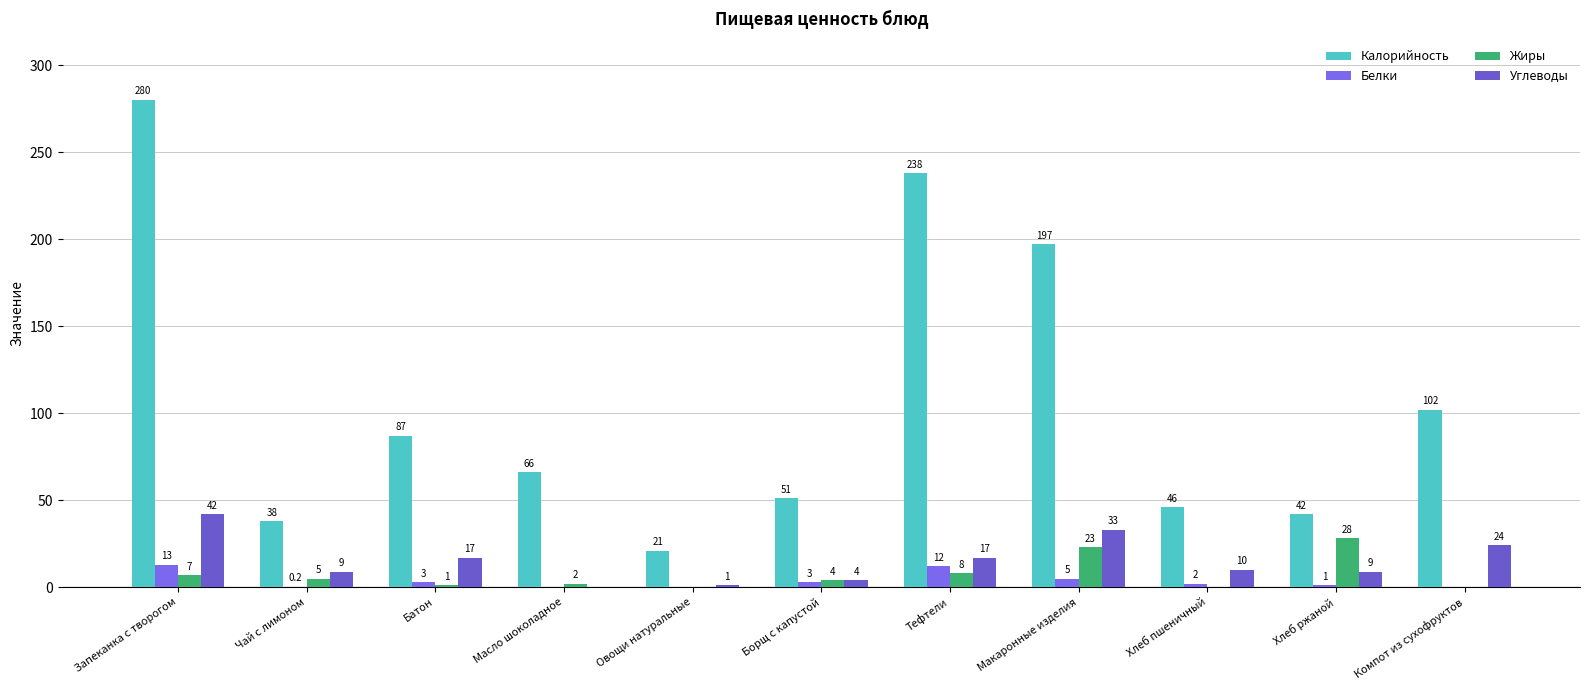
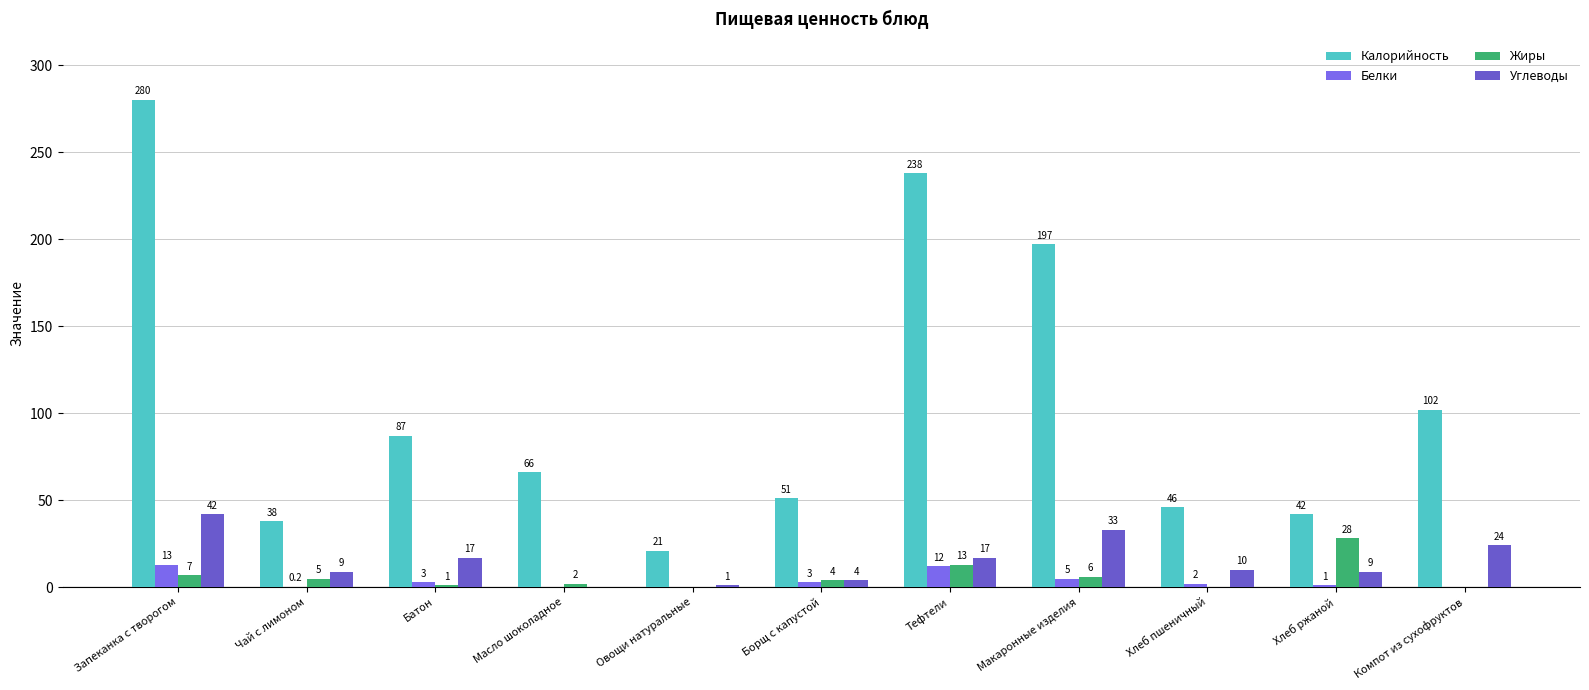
Жиры, Тефтели: 8 -> 13
Жиры, Макаронные изделия: 23 -> 6
